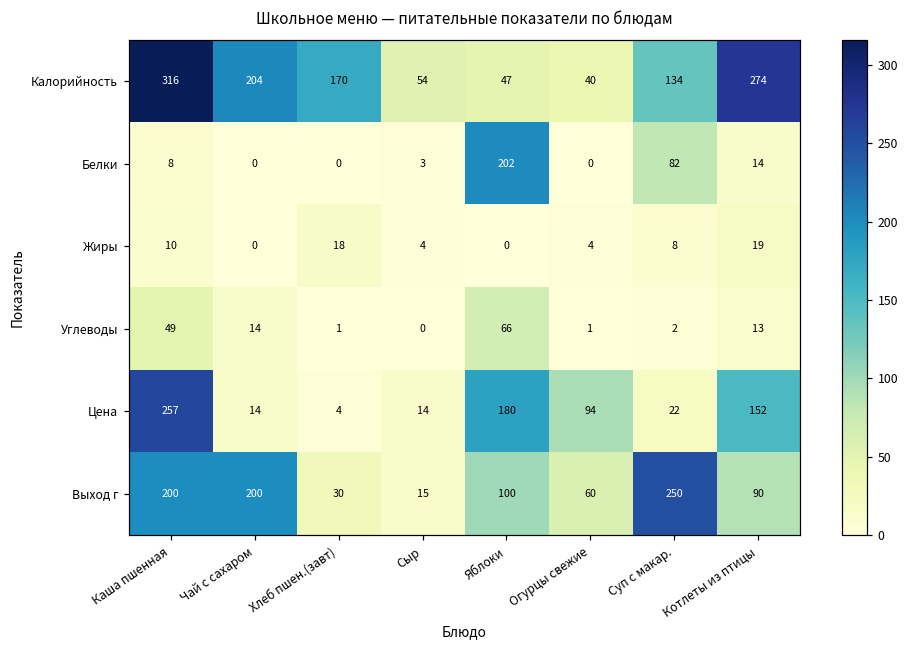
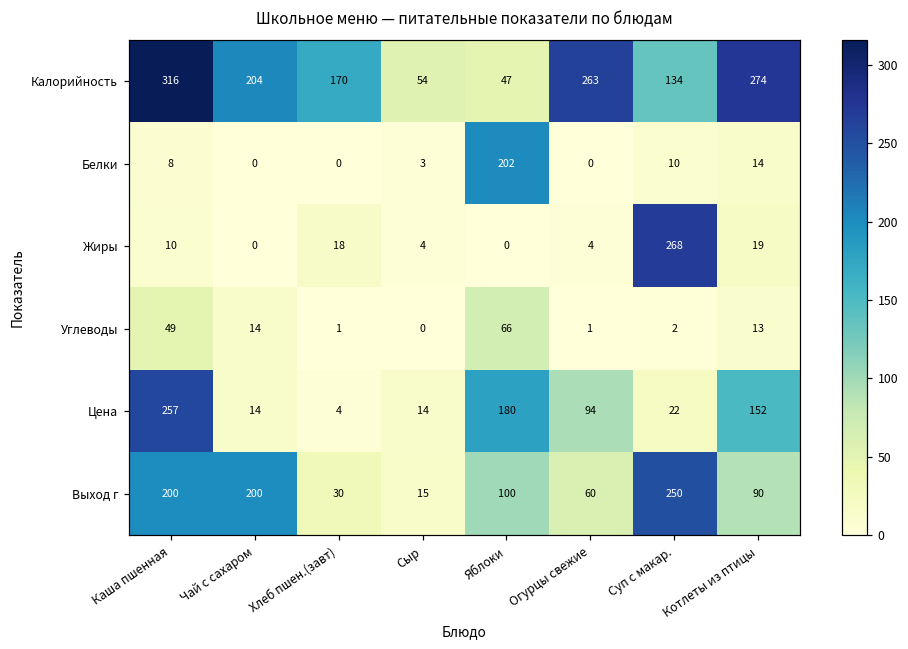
Калорийность, Огурцы свежие: 40 -> 263
Белки, Суп с макар.: 82 -> 10
Жиры, Суп с макар.: 8 -> 268
